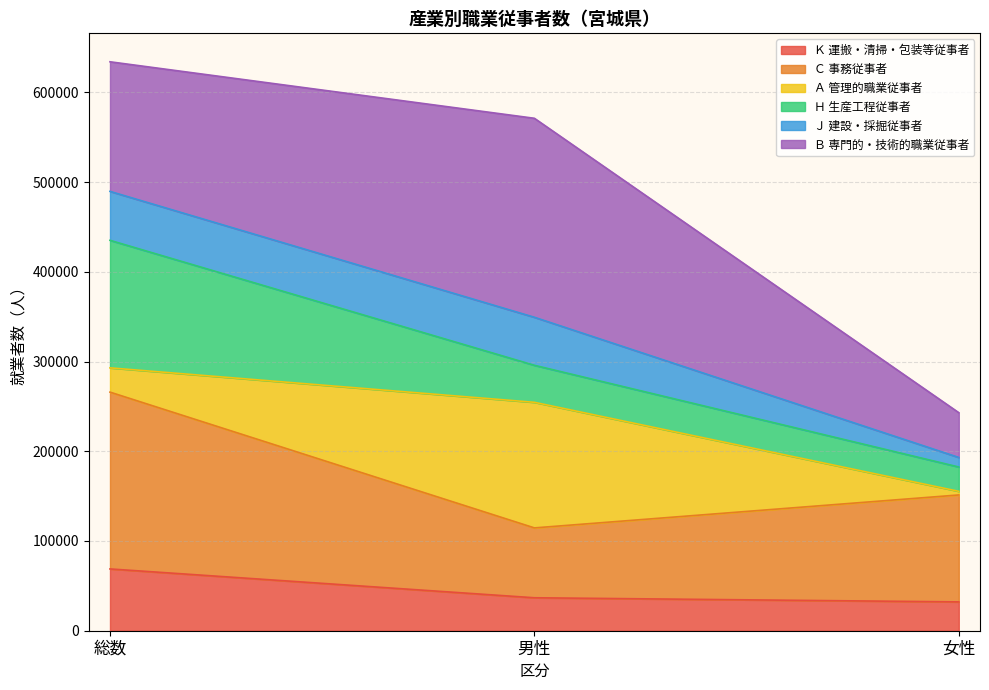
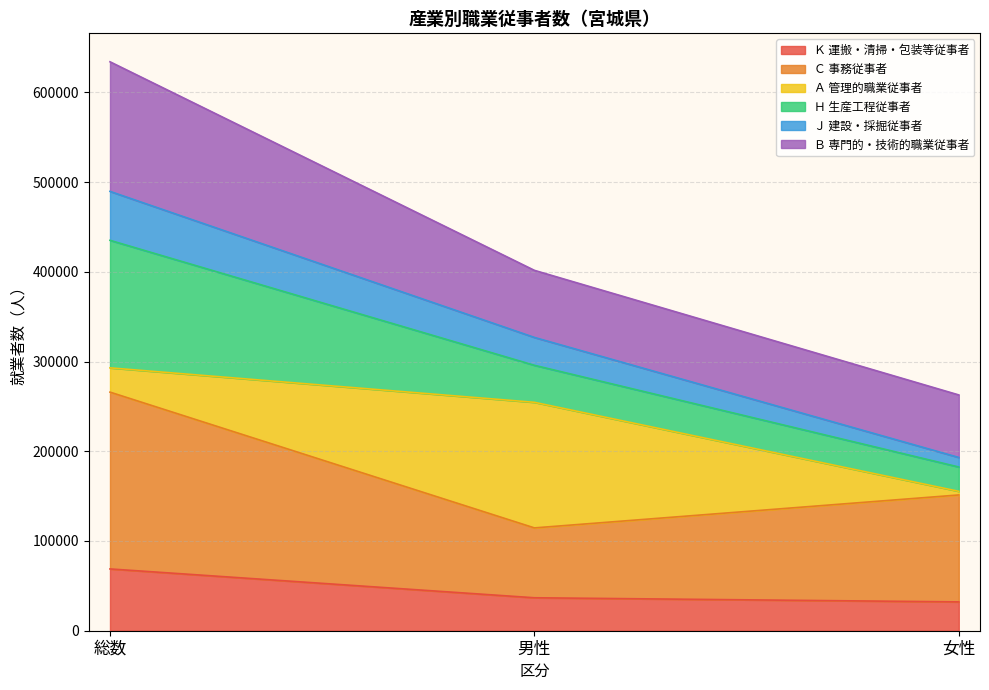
Ｊ 建設・採掘従事者, 男性: 50000 -> 30000
Ｂ 専門的・技術的職業従事者, 男性: 220000 -> 70000
Ｂ 専門的・技術的職業従事者, 女性: 50000 -> 70000
